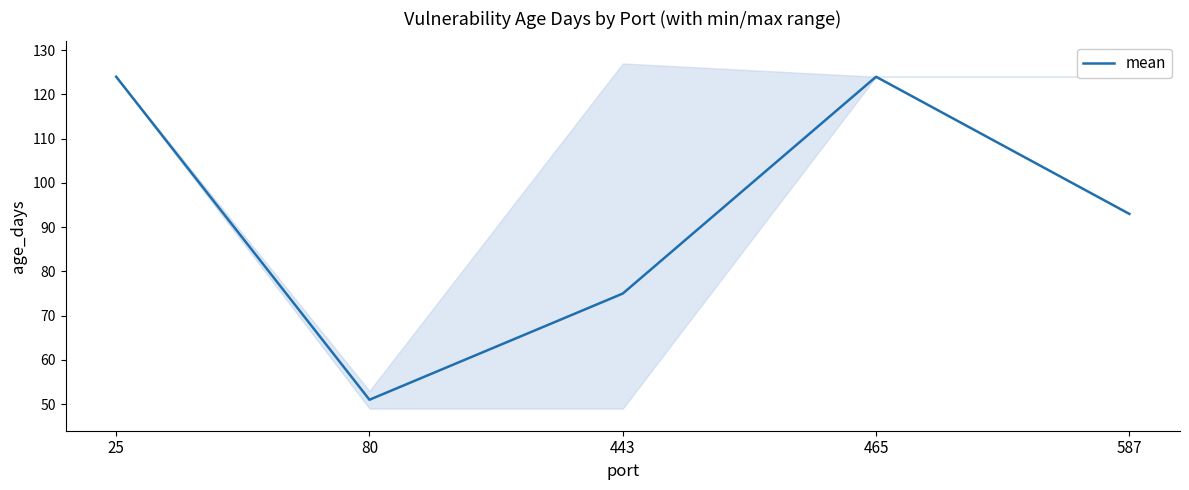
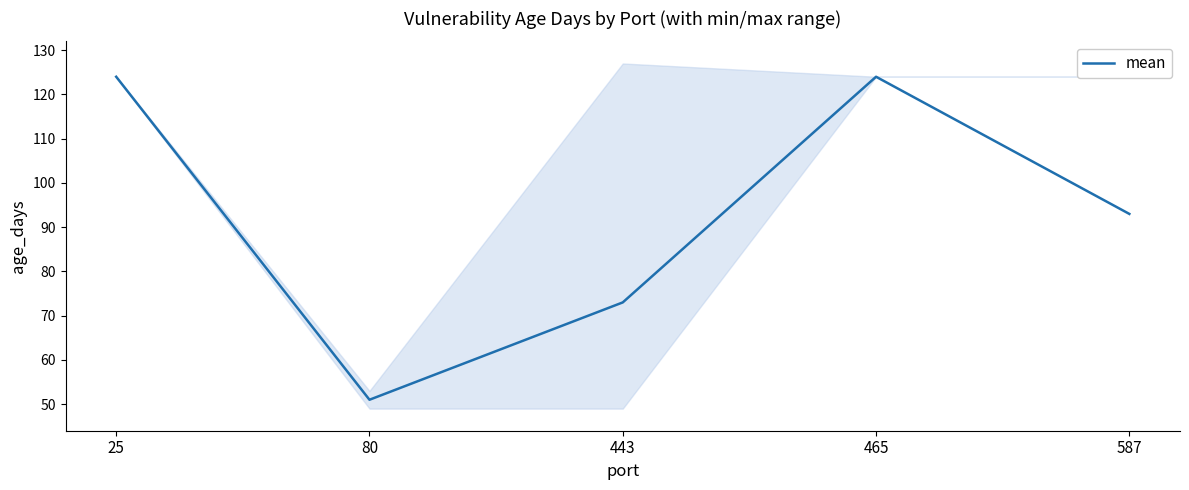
mean, 443: 75 -> 73
